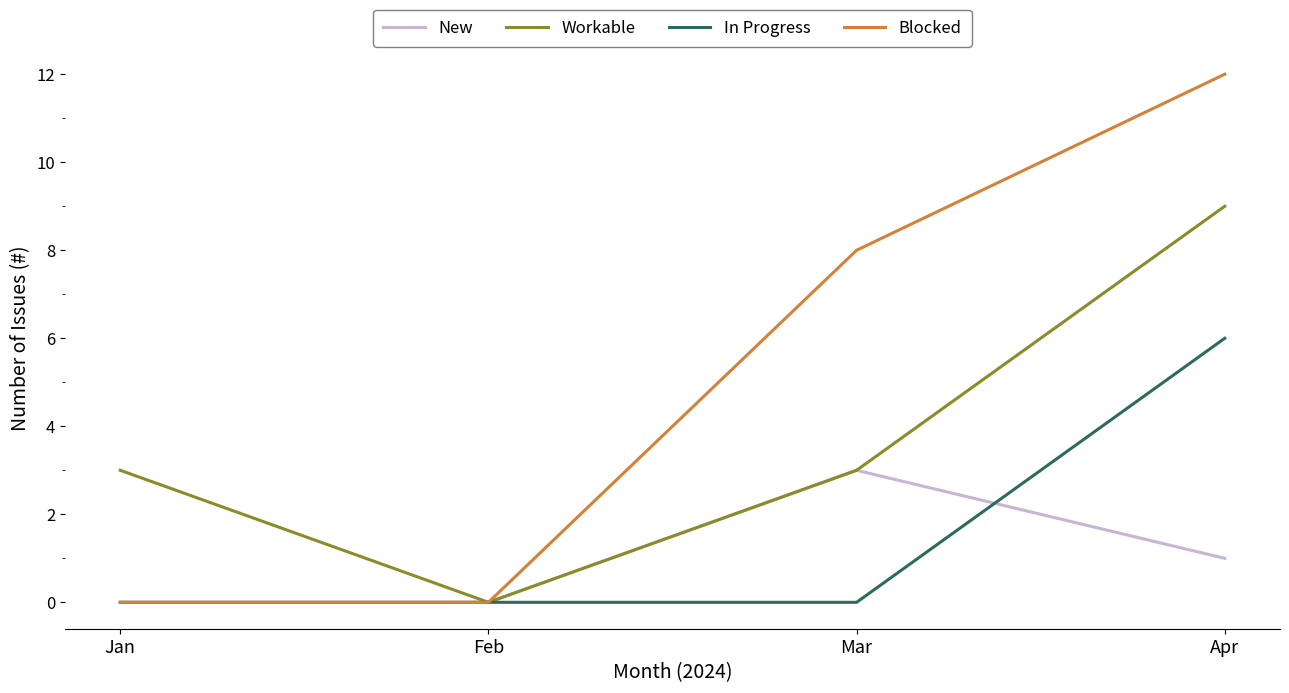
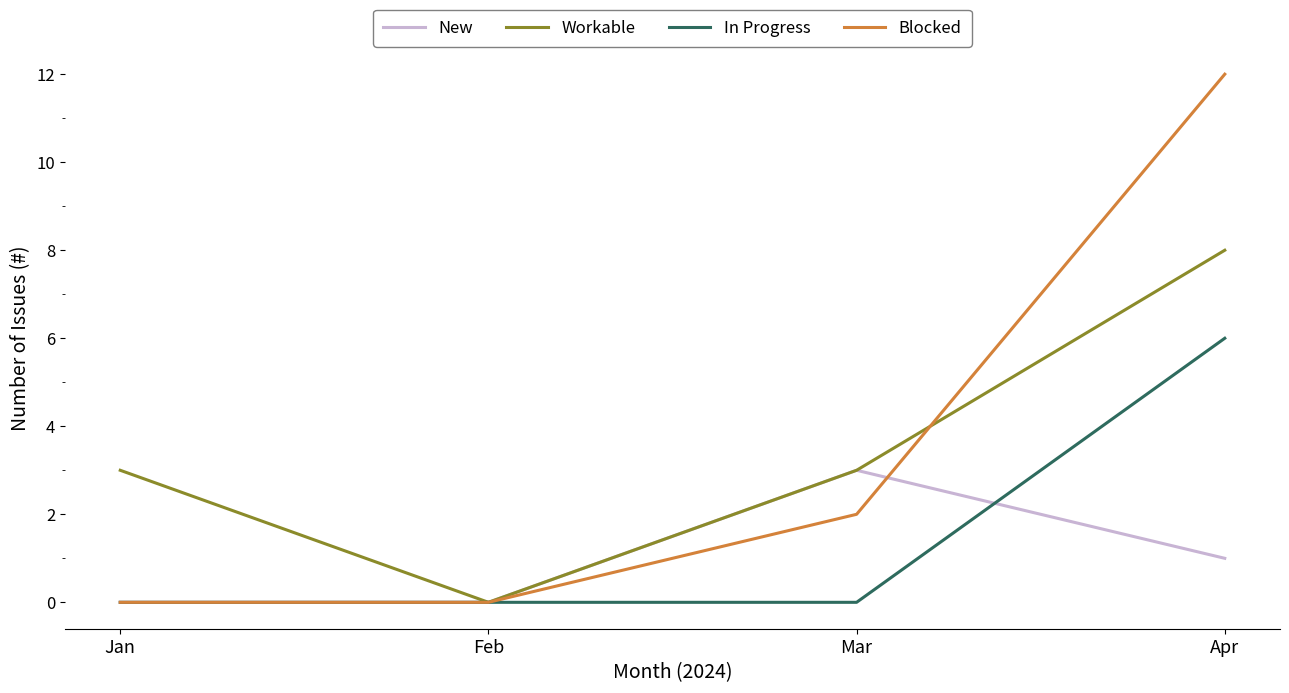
Blocked, Mar: 8 -> 2
Workable, Apr: 9 -> 8
